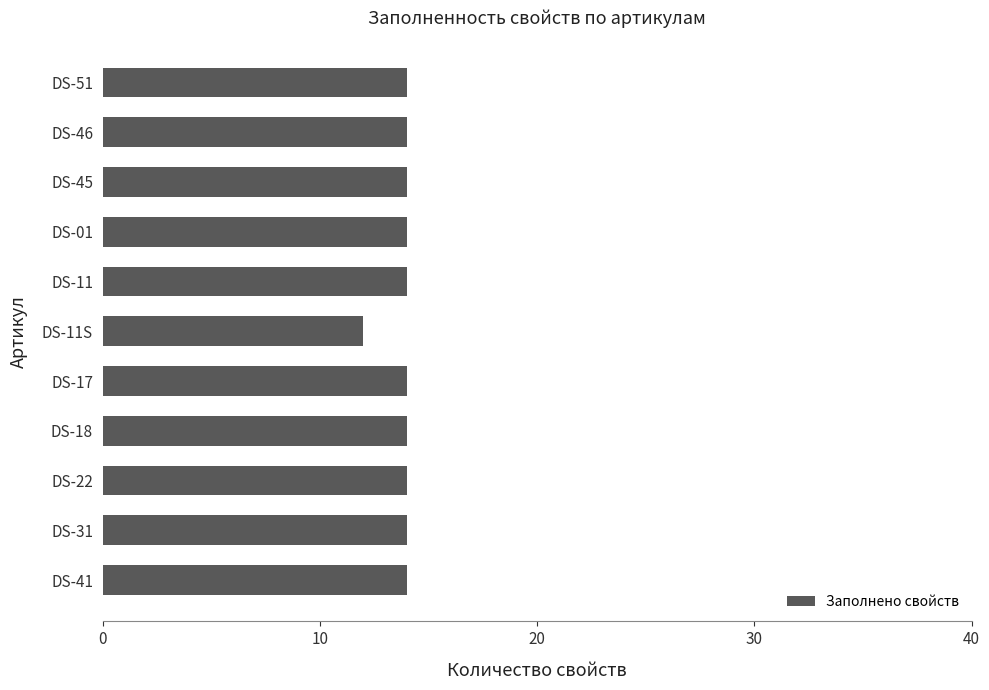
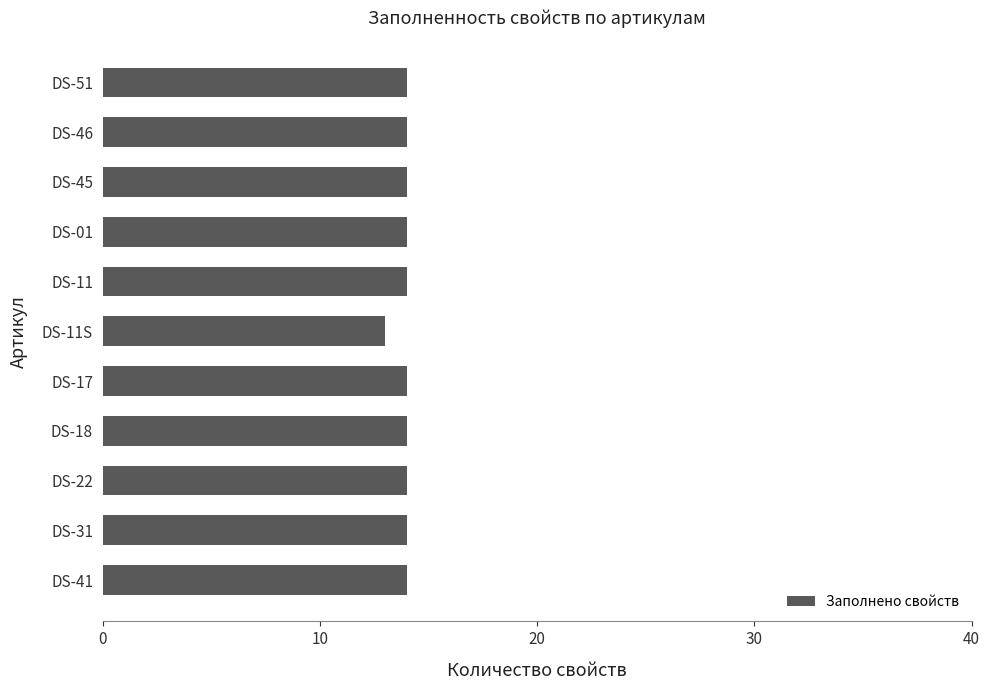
DS-11S: 12 -> 13
